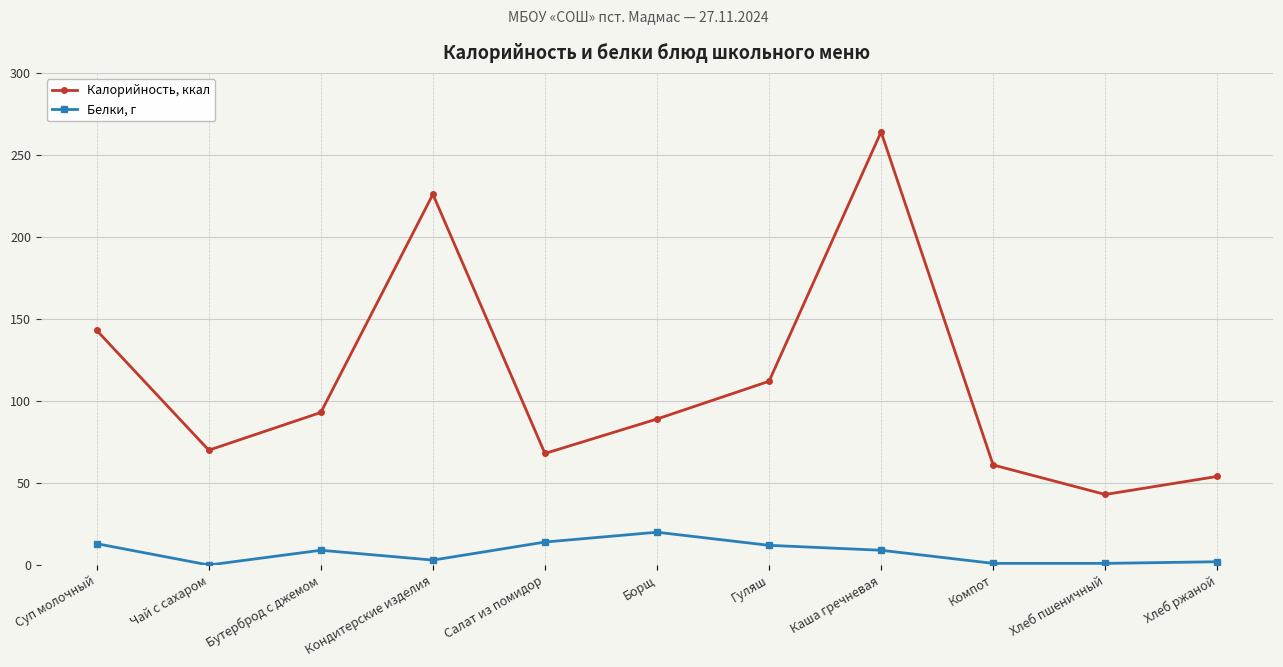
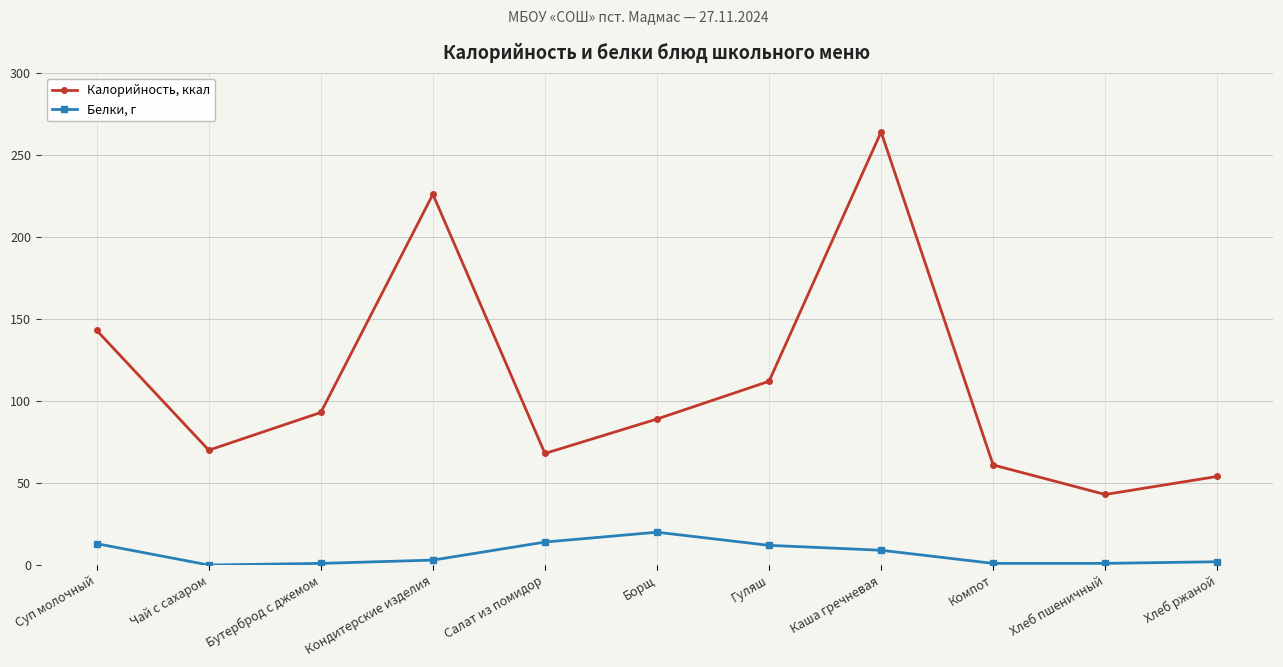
Белки, г, Бутерброд с джемом: 9 -> 1
